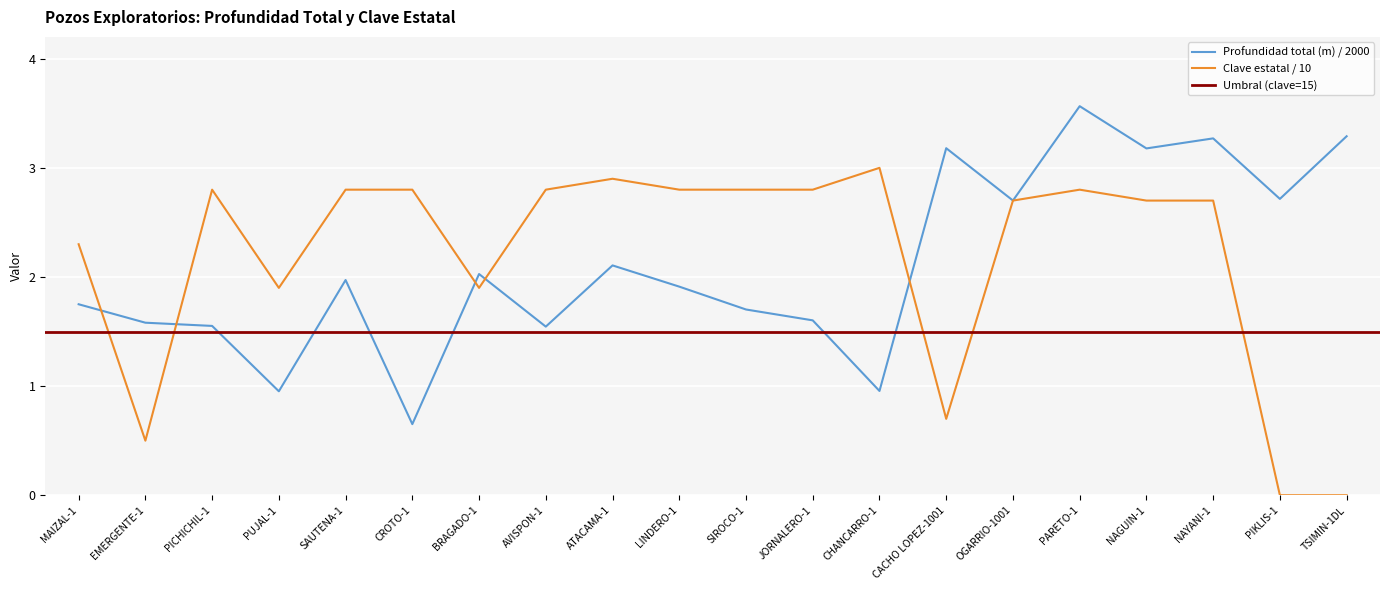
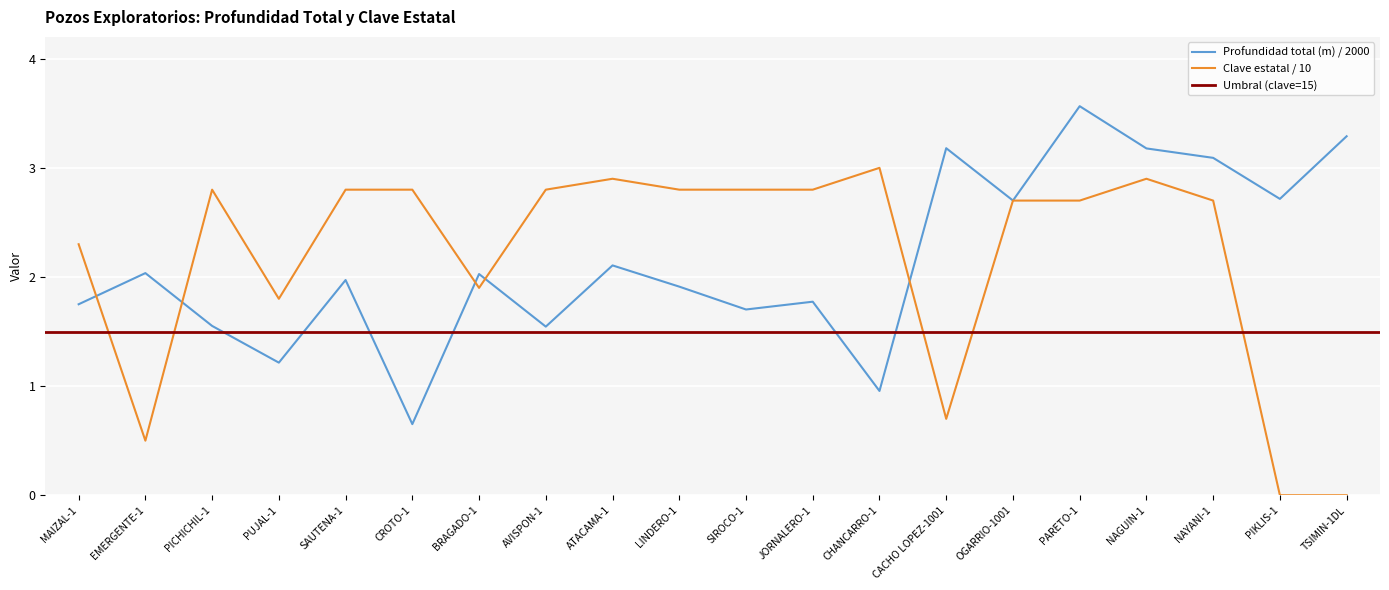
Profundidad total (m) / 2000, EMERGENTE-1: 1.58 -> 2.04
Profundidad total (m) / 2000, PUJAL-1: 0.95 -> 1.22
Clave estatal / 10, PUJAL-1: 1.90 -> 1.80
Profundidad total (m) / 2000, JORNALERO-1: 1.60 -> 1.77
Clave estatal / 10, PARETO-1: 2.80 -> 2.70
Clave estatal / 10, NAGUIN-1: 2.70 -> 2.90
Profundidad total (m) / 2000, NAYANI-1: 3.27 -> 3.09
